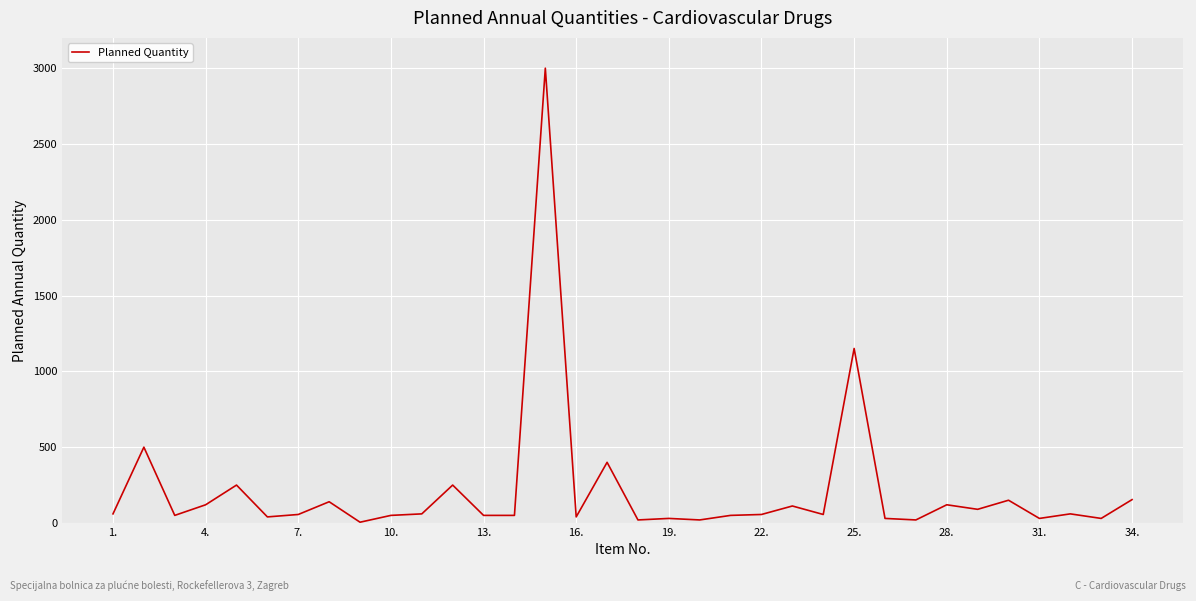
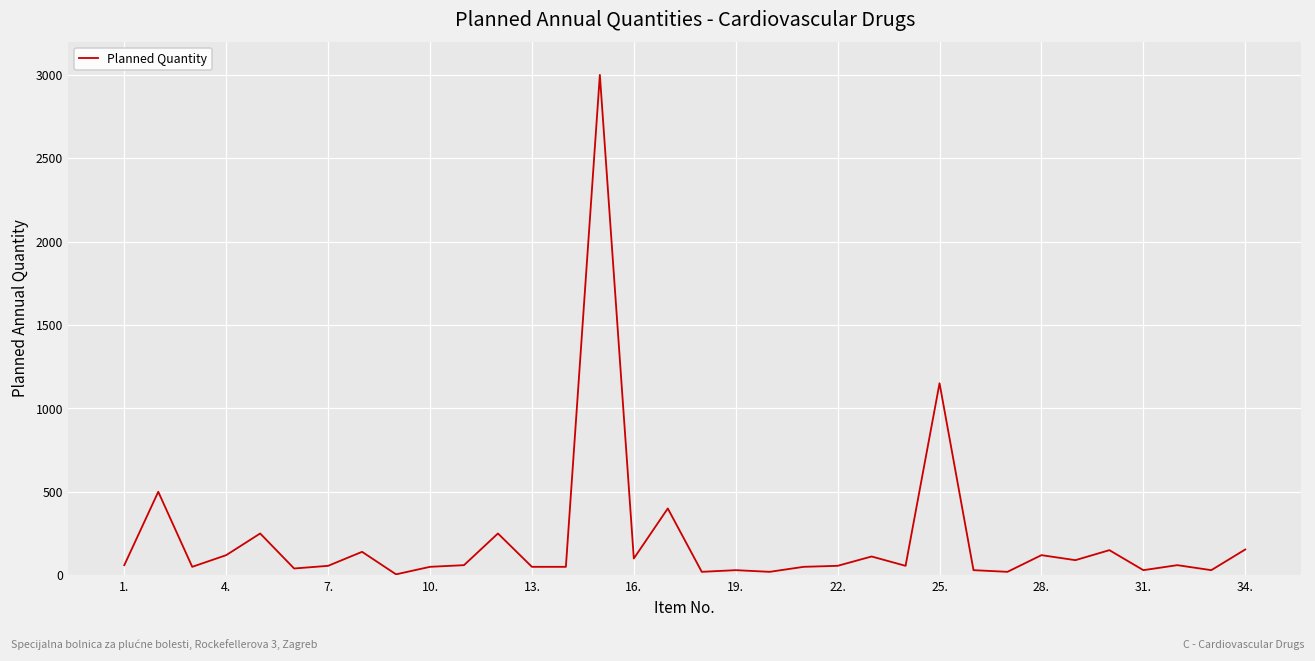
16.: 40 -> 100
